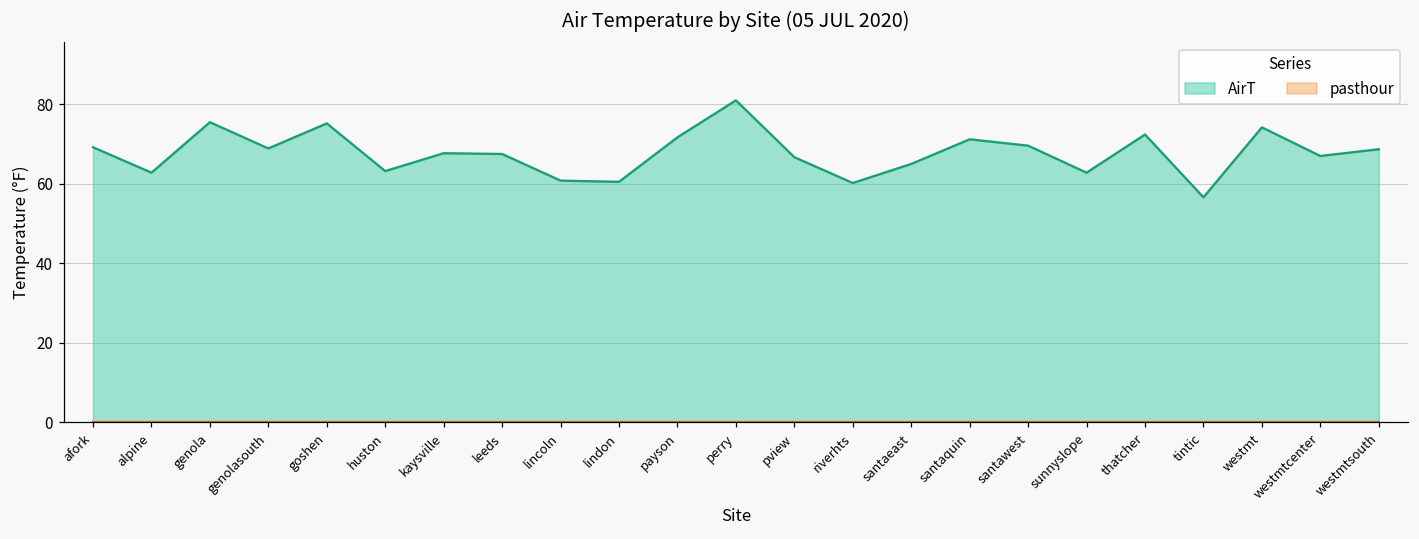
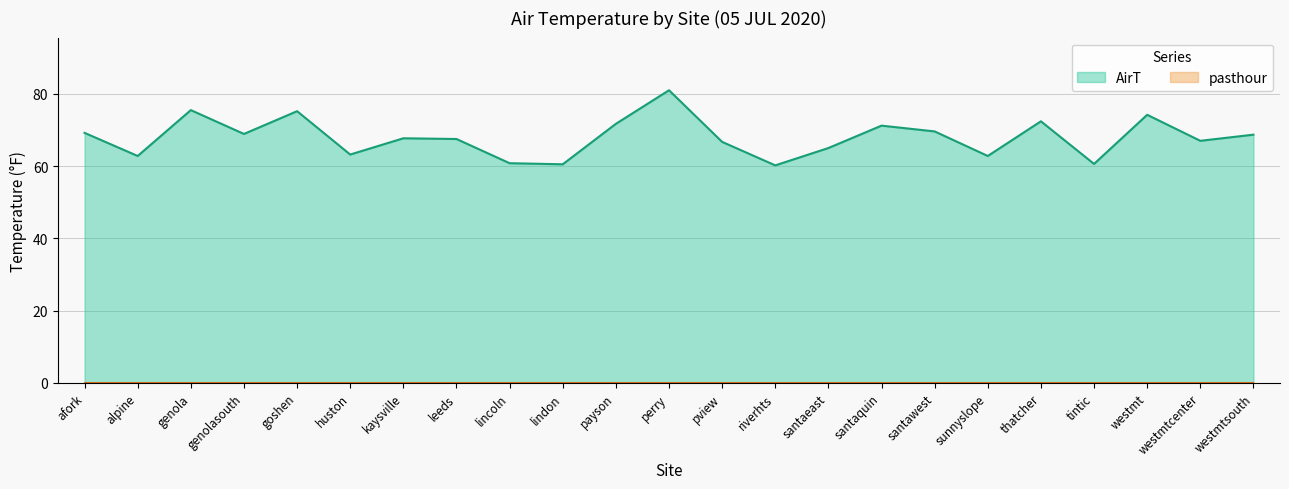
AirT, tintic: 57 -> 61
